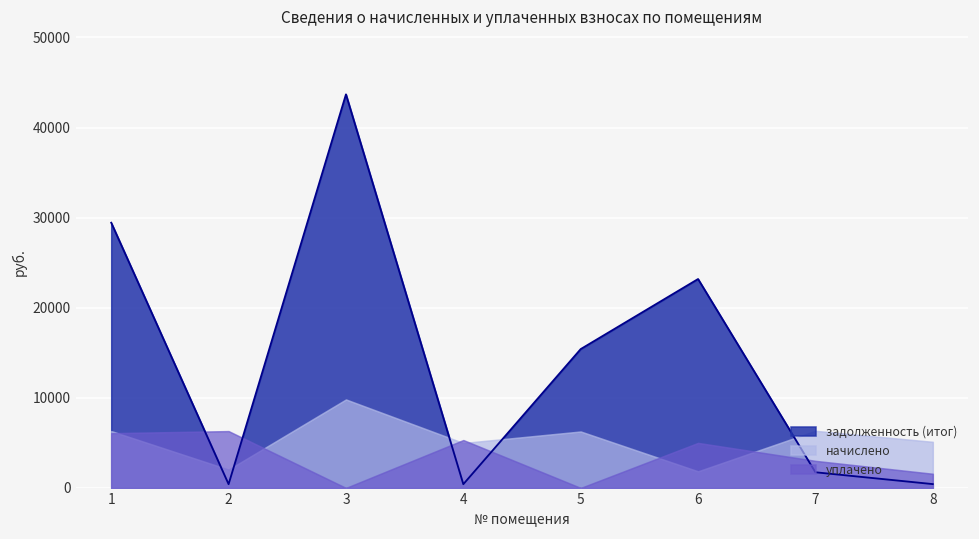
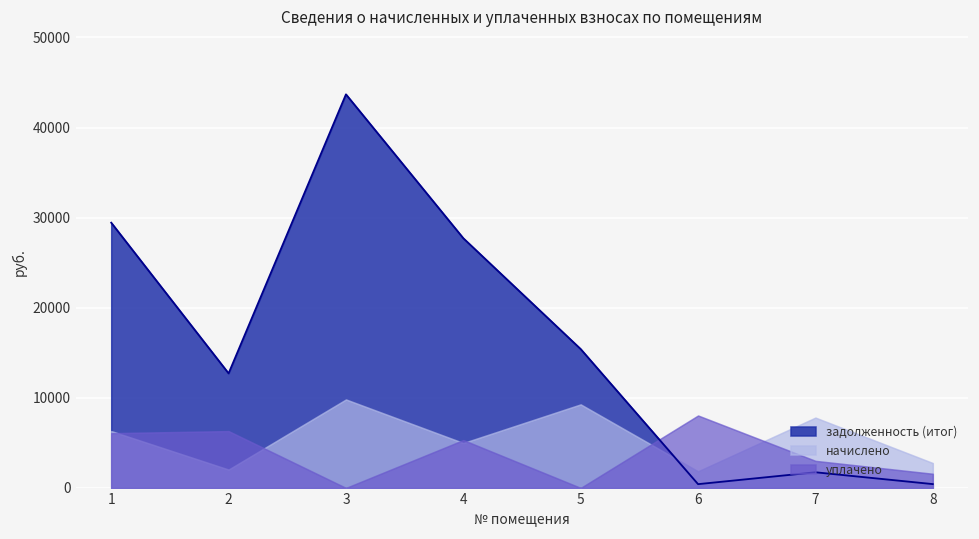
задолженность (итог), 2: 0 -> 13000
задолженность (итог), 4: 0 -> 28000
начислено, 5: 6000 -> 9000
задолженность (итог), 6: 23000 -> 0
уплачено, 6: 5000 -> 8000
начислено, 7: 6000 -> 8000
начислено, 8: 5000 -> 3000
